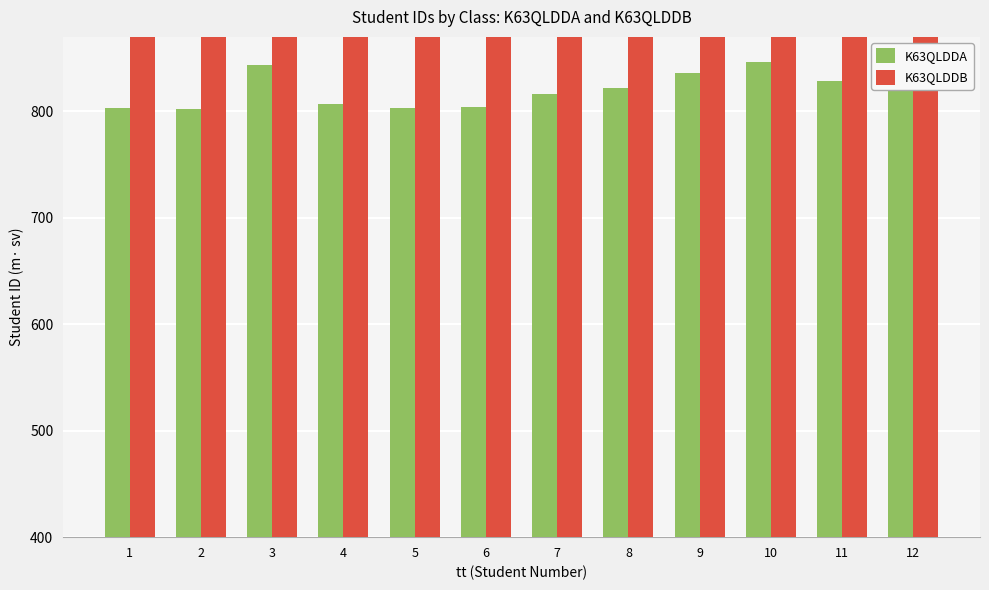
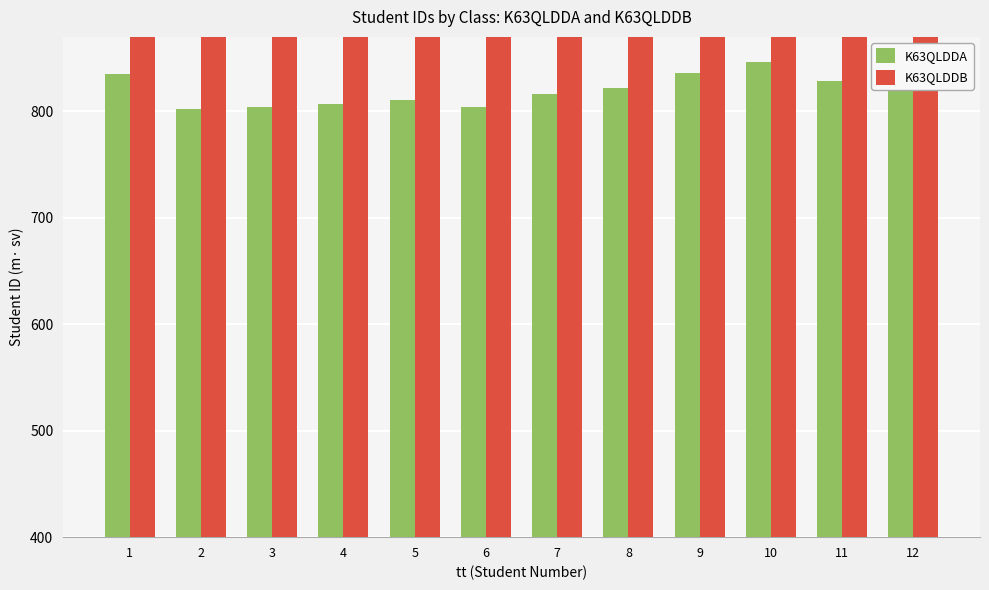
K63QLDDA, 1: 803 -> 835
K63QLDDA, 3: 844 -> 804
K63QLDDA, 5: 803 -> 811
